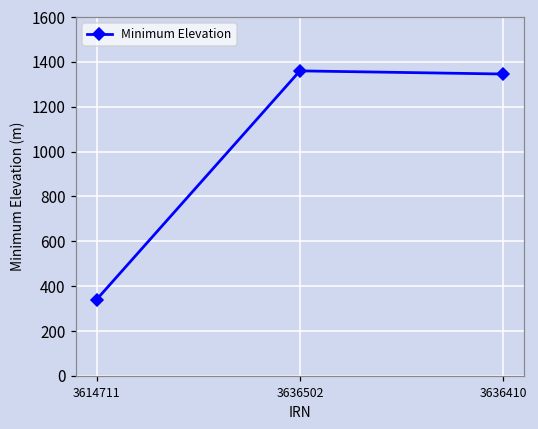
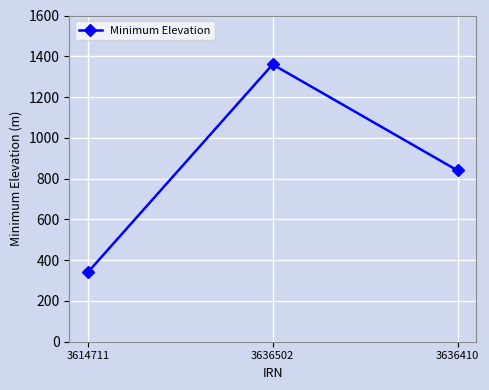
3636410: 1350 -> 840
